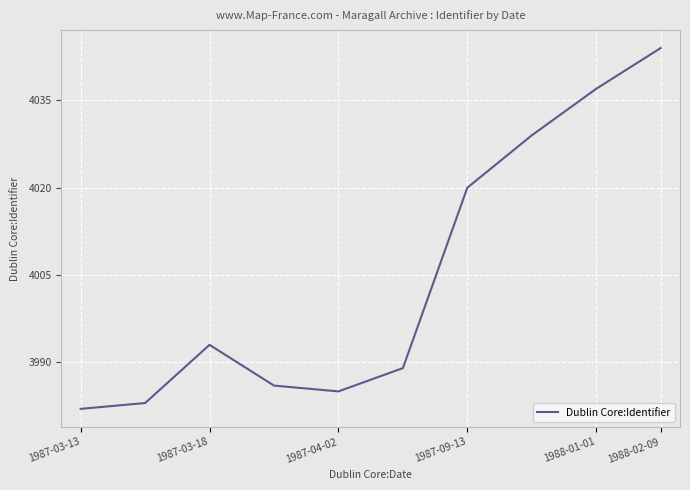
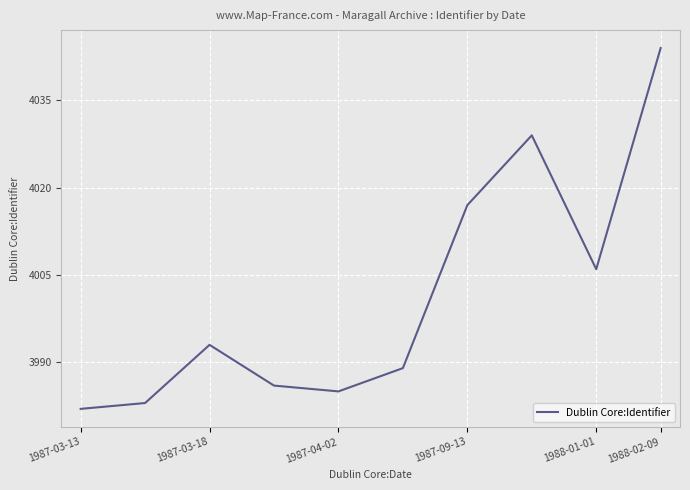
1987-09-13: 4020 -> 4017
1988-01-01: 4037 -> 4006
